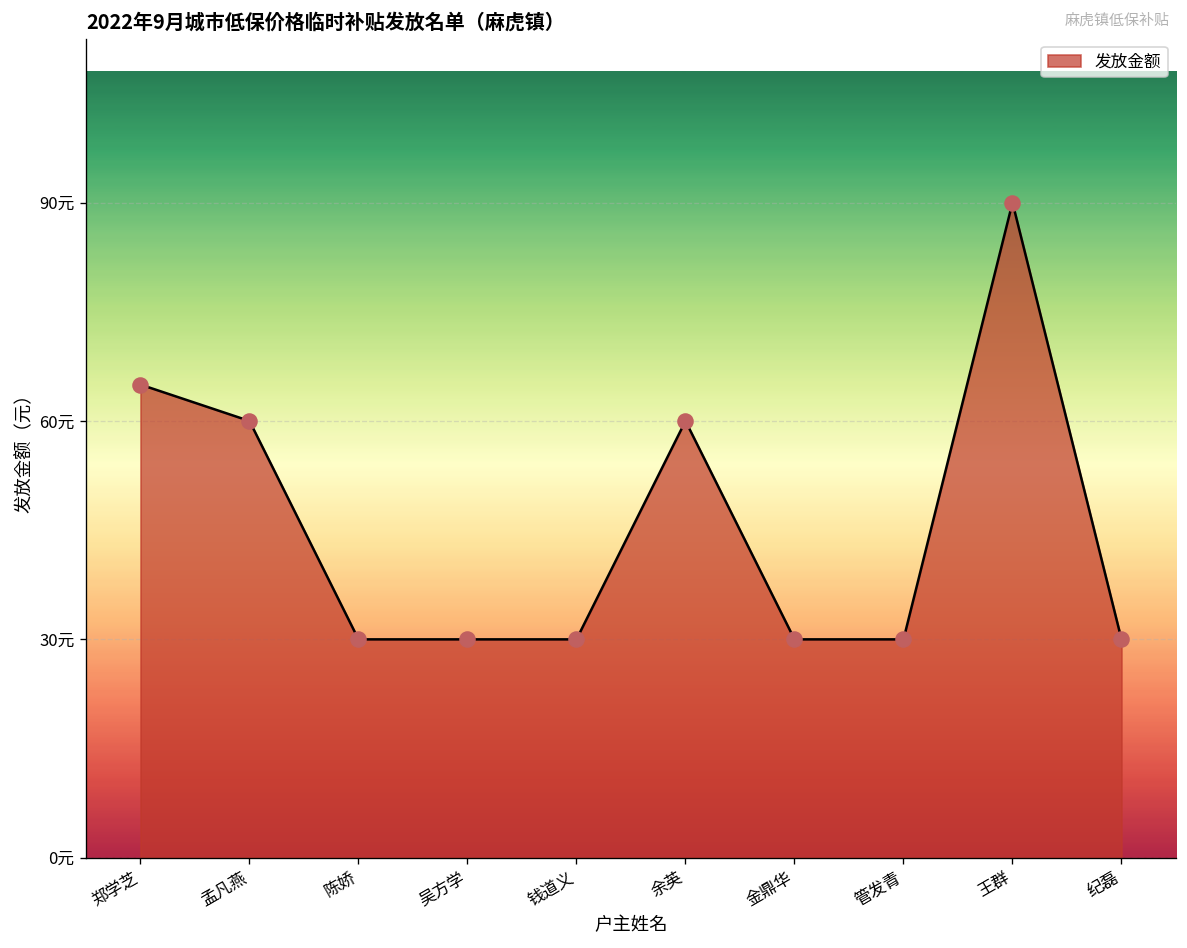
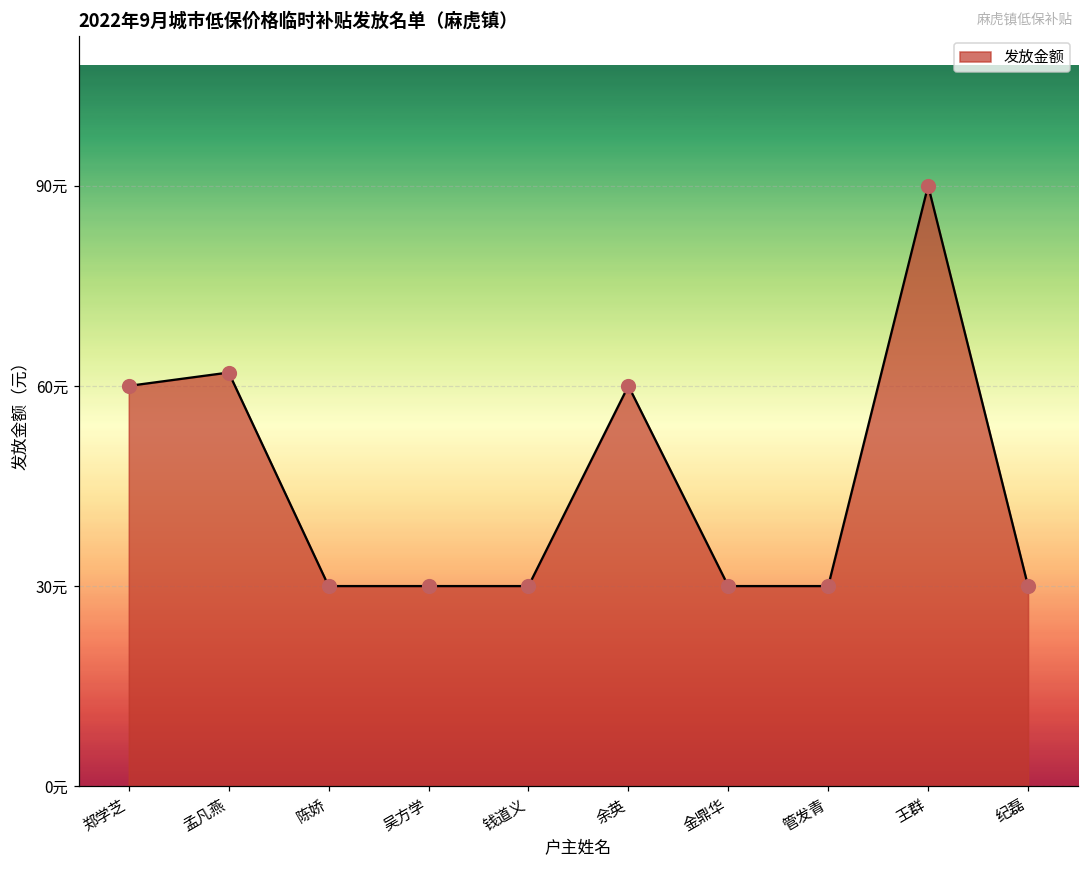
郑学芝: 65元 -> 60元
孟凡燕: 60元 -> 62元
